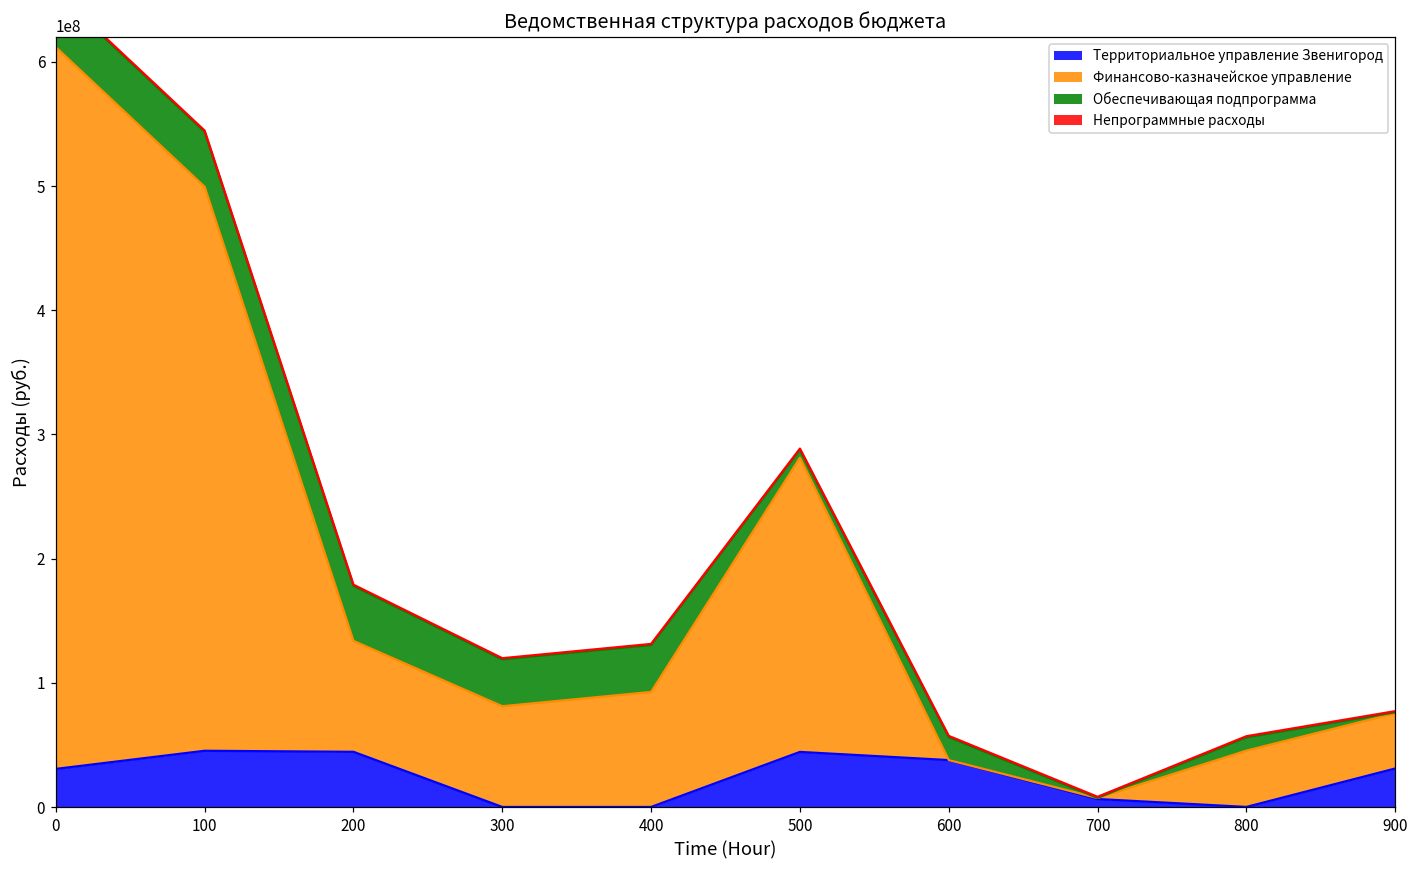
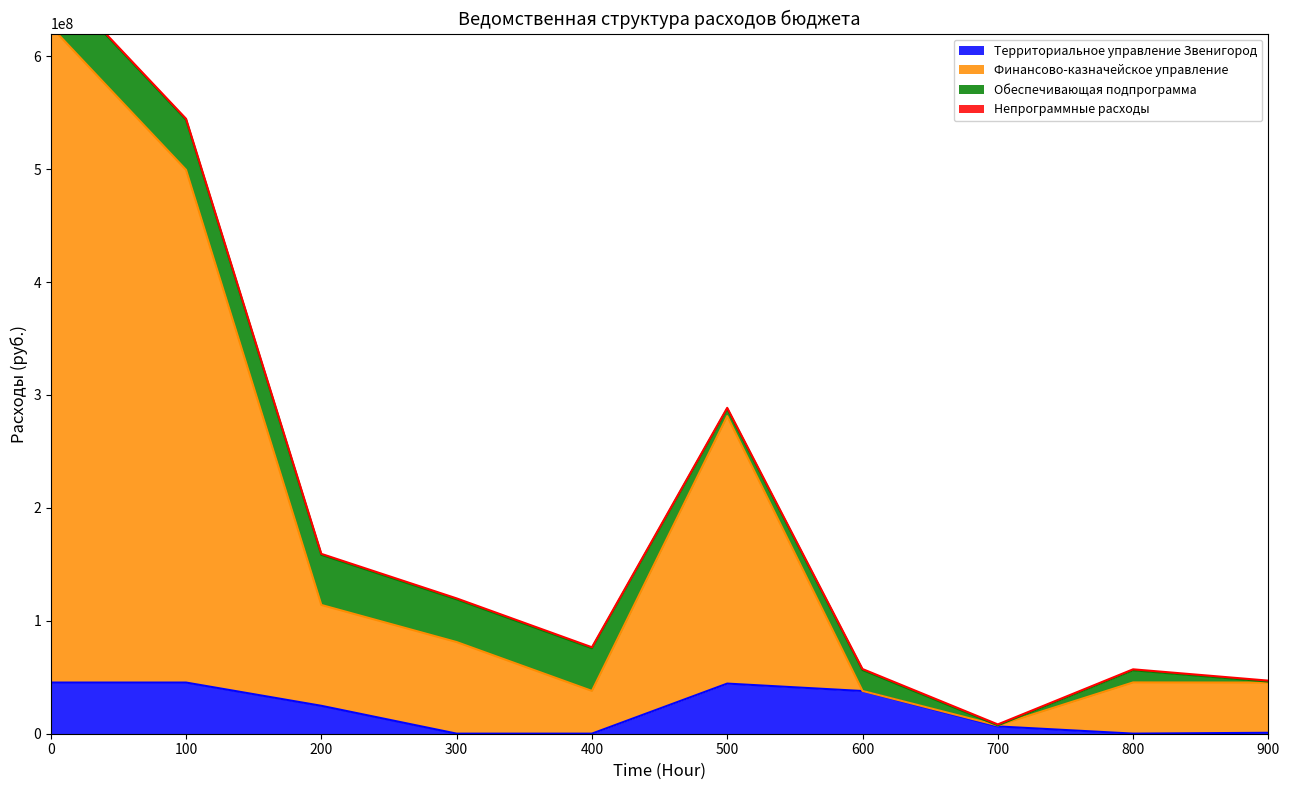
Территориальное управление Звенигород, 0: 31000000 -> 45000000
Территориальное управление Звенигород, 200: 44000000 -> 25000000
Финансово-казначейское управление, 400: 93000000 -> 38000000
Территориальное управление Звенигород, 900: 31000000 -> 1000000
